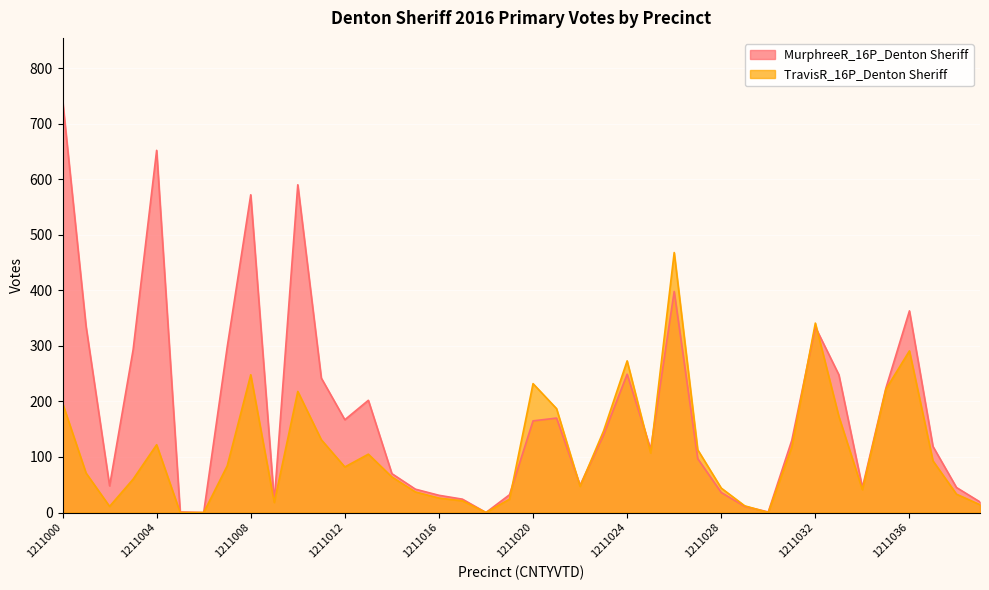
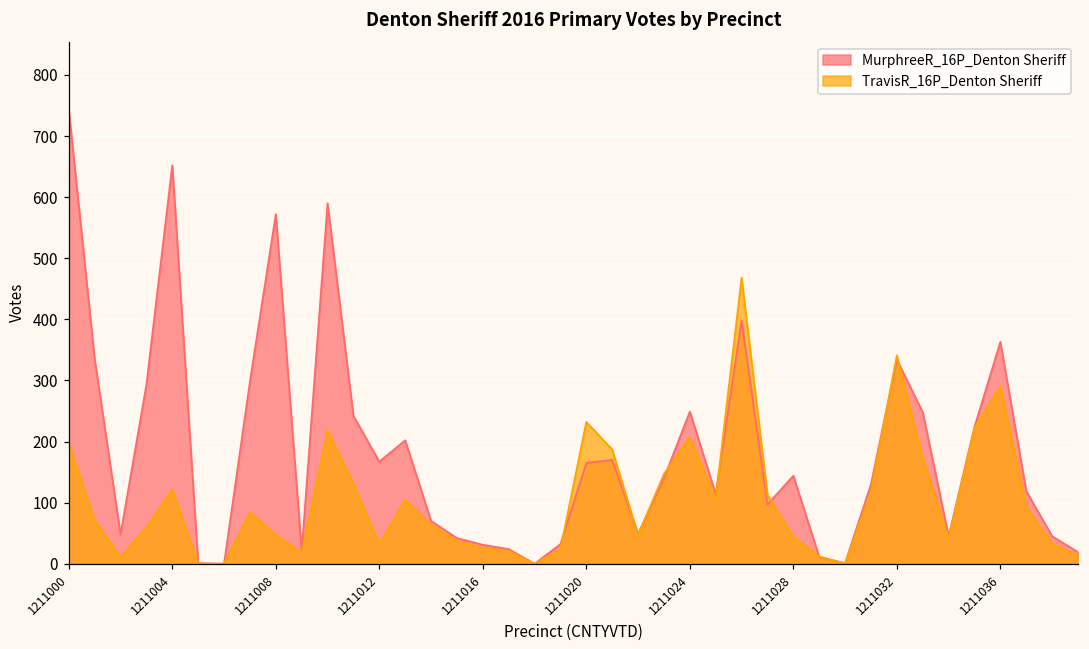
TravisR_16P_Denton Sheriff, 1211008: 250 -> 50
TravisR_16P_Denton Sheriff, 1211012: 80 -> 30
TravisR_16P_Denton Sheriff, 1211024: 270 -> 210
MurphreeR_16P_Denton Sheriff, 1211028: 40 -> 140
